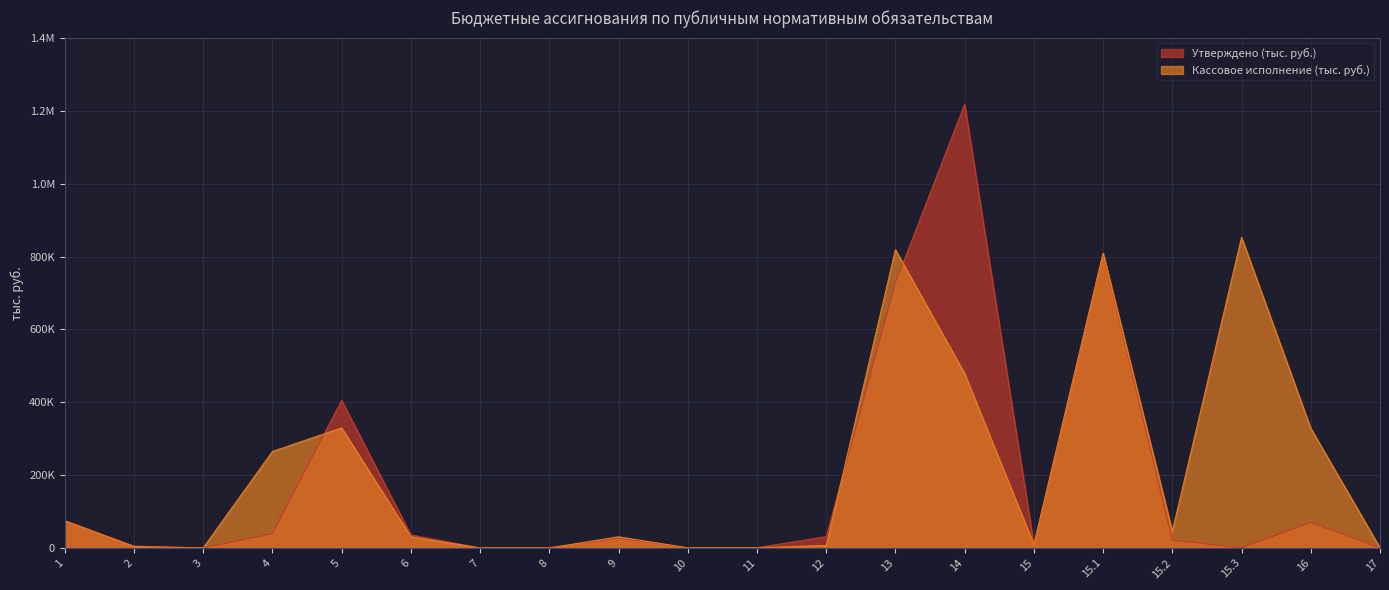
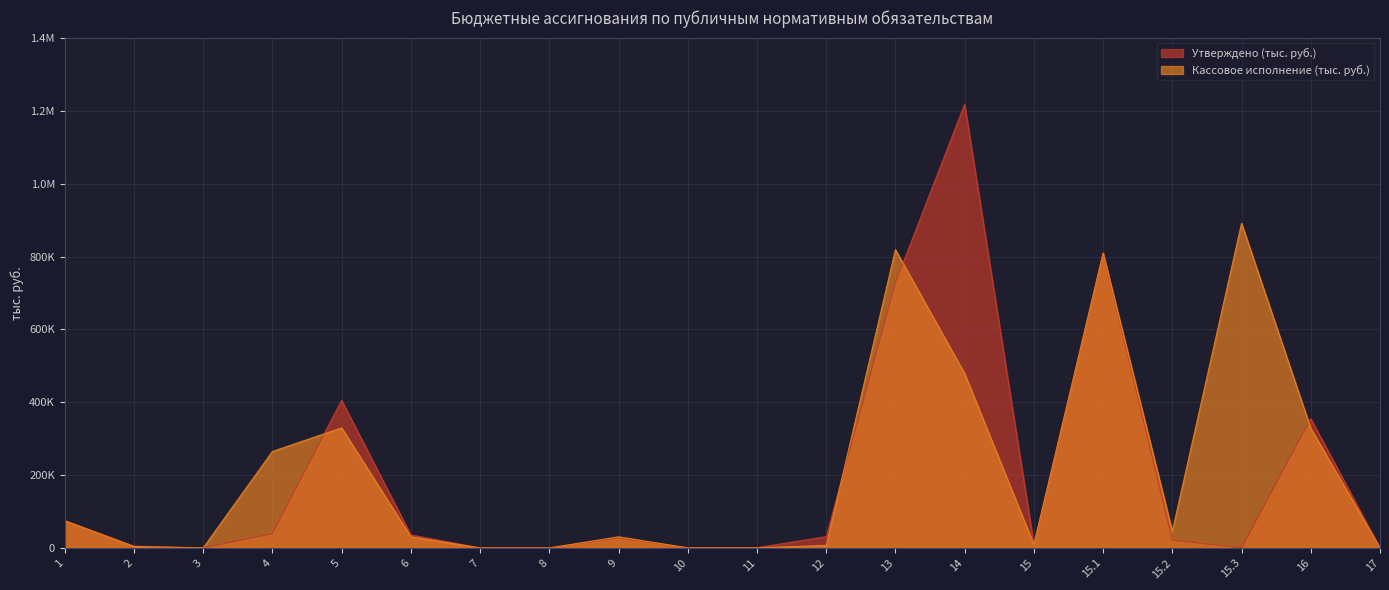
Кассовое исполнение (тыс. руб.), 15.3: 850000 -> 890000
Утверждено (тыс. руб.), 16: 70000 -> 350000
